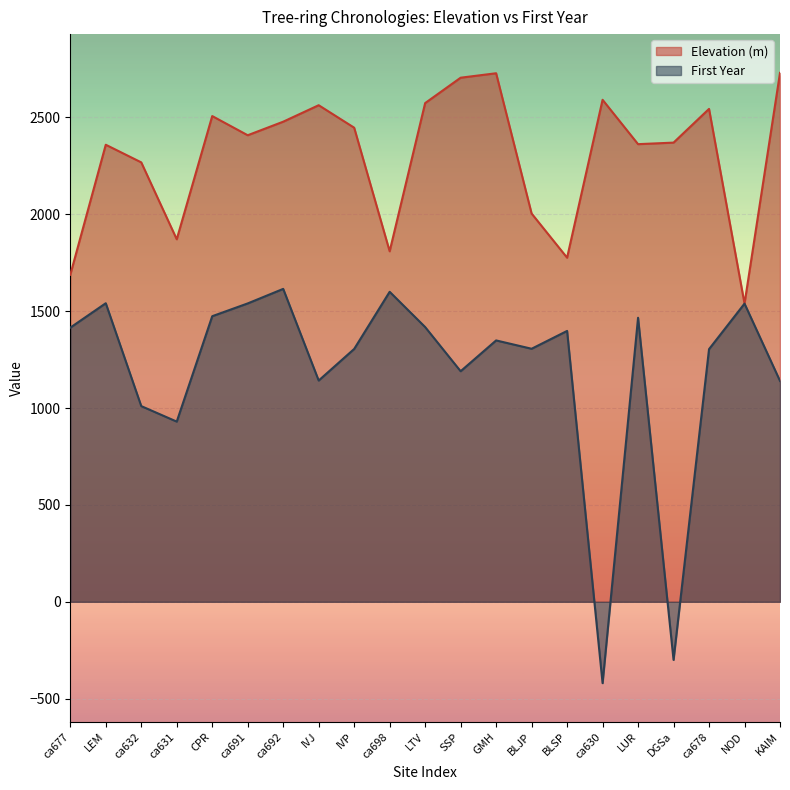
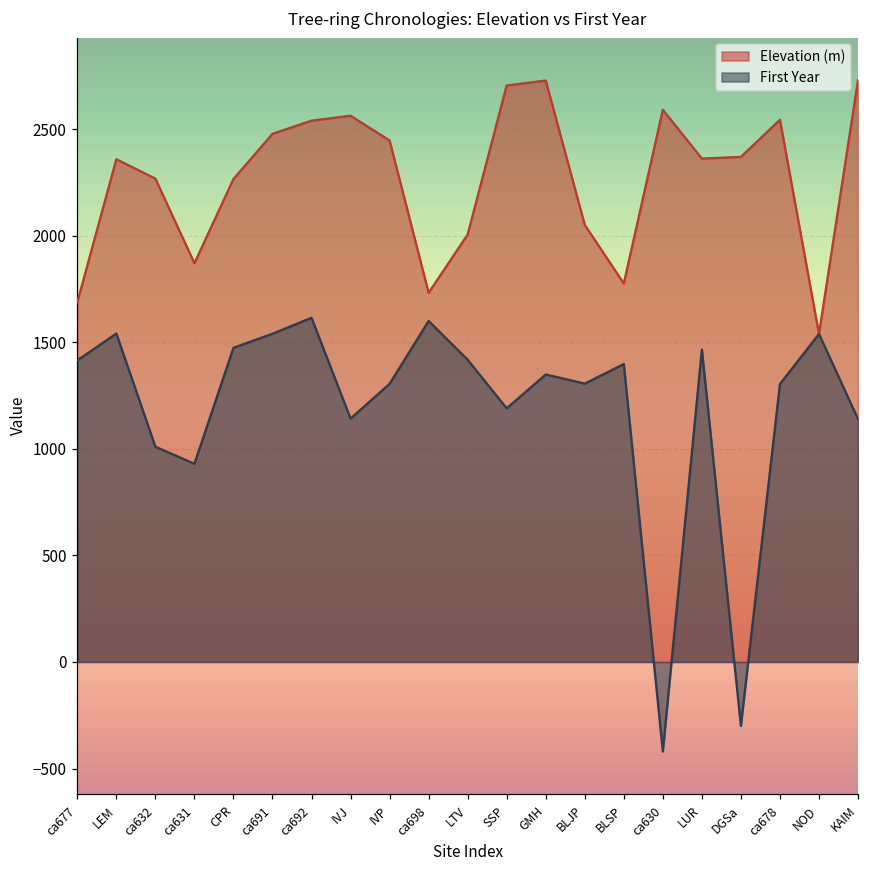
Elevation (m), CPR: 2510 -> 2270
Elevation (m), ca691: 2410 -> 2480
Elevation (m), ca692: 2480 -> 2540
Elevation (m), ca698: 1810 -> 1730
Elevation (m), LTV: 2570 -> 2010
Elevation (m), BLJP: 2000 -> 2050
